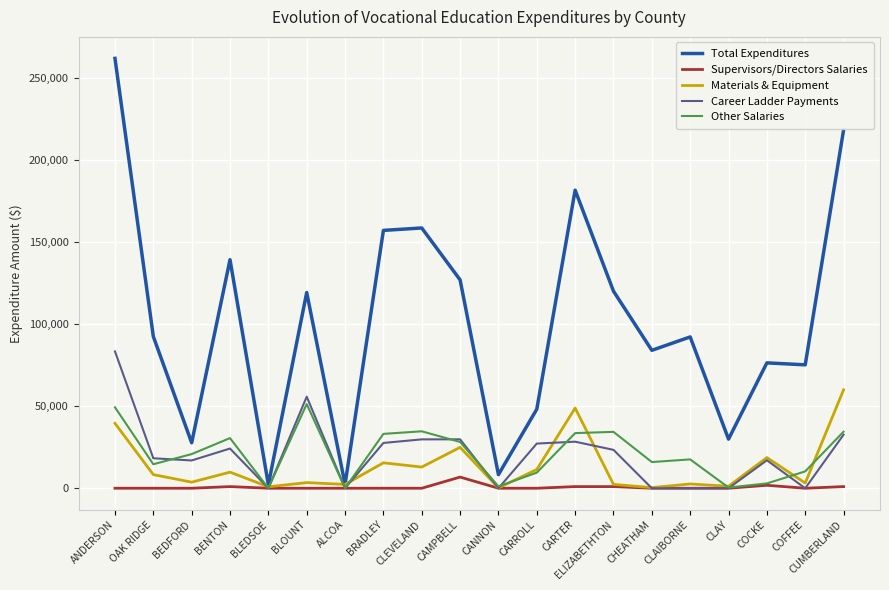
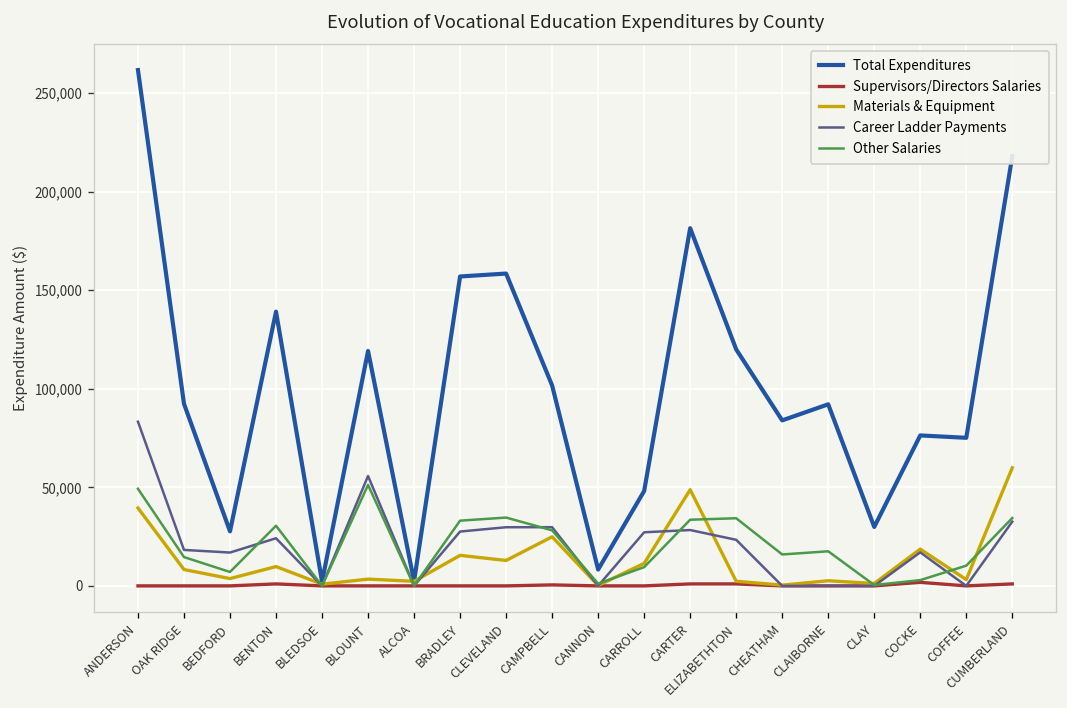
Other Salaries, BEDFORD: 21,000 -> 7,000
Total Expenditures, CAMPBELL: 127,000 -> 102,000
Supervisors/Directors Salaries, CAMPBELL: 7,000 -> 1,000
